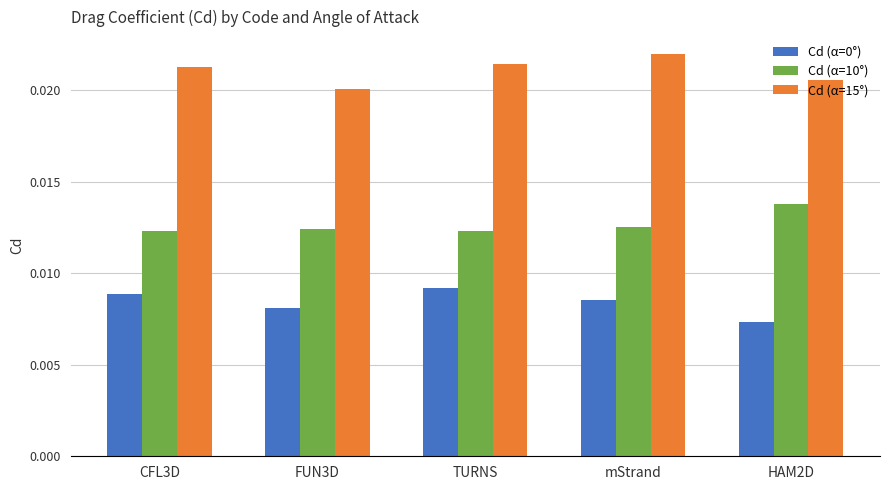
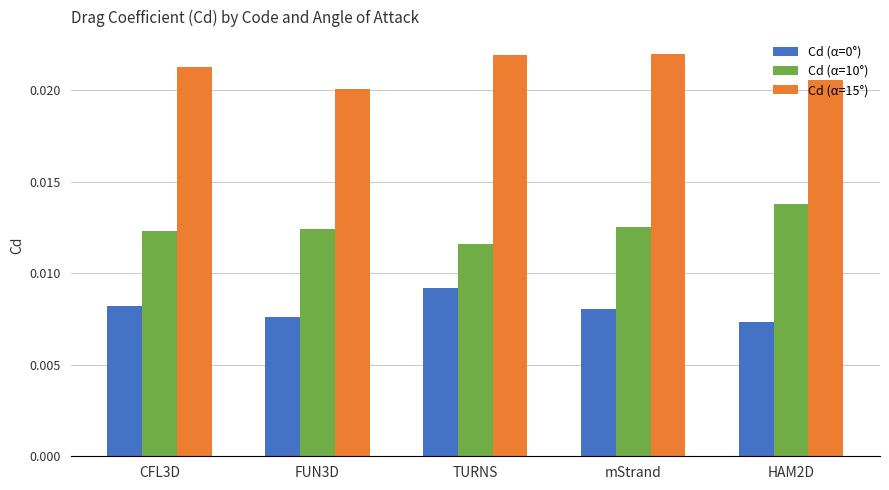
Cd (α=0°), CFL3D: 0.0089 -> 0.0082
Cd (α=0°), FUN3D: 0.0081 -> 0.0076
Cd (α=10°), TURNS: 0.0123 -> 0.0116
Cd (α=15°), TURNS: 0.0214 -> 0.0219
Cd (α=0°), mStrand: 0.0086 -> 0.0080
